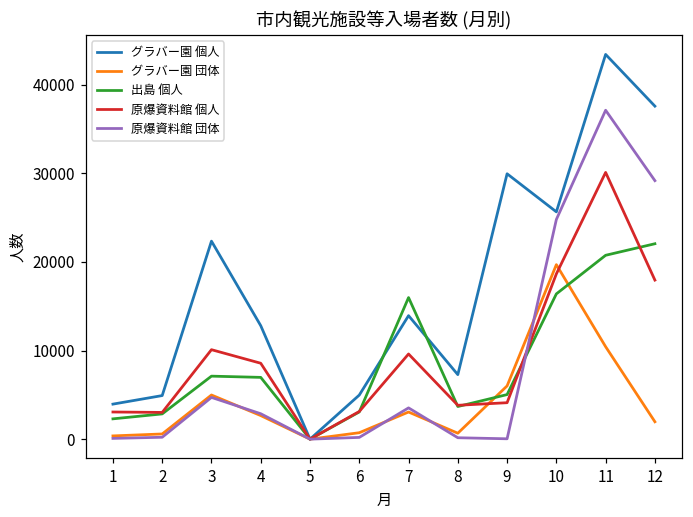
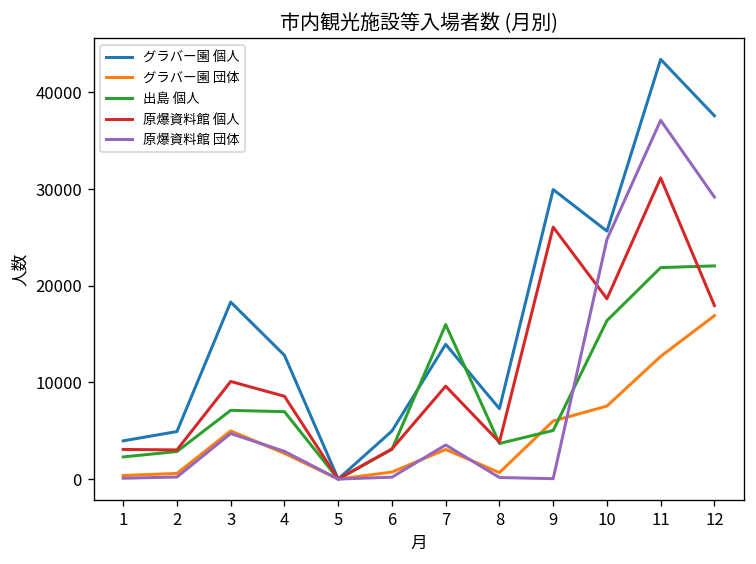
グラバー園 個人, 3: 22000 -> 18000
原爆資料館 個人, 9: 4000 -> 26000
グラバー園 団体, 10: 20000 -> 8000
グラバー園 団体, 11: 10000 -> 13000
出島 個人, 11: 21000 -> 22000
原爆資料館 個人, 11: 30000 -> 31000
グラバー園 団体, 12: 2000 -> 17000
